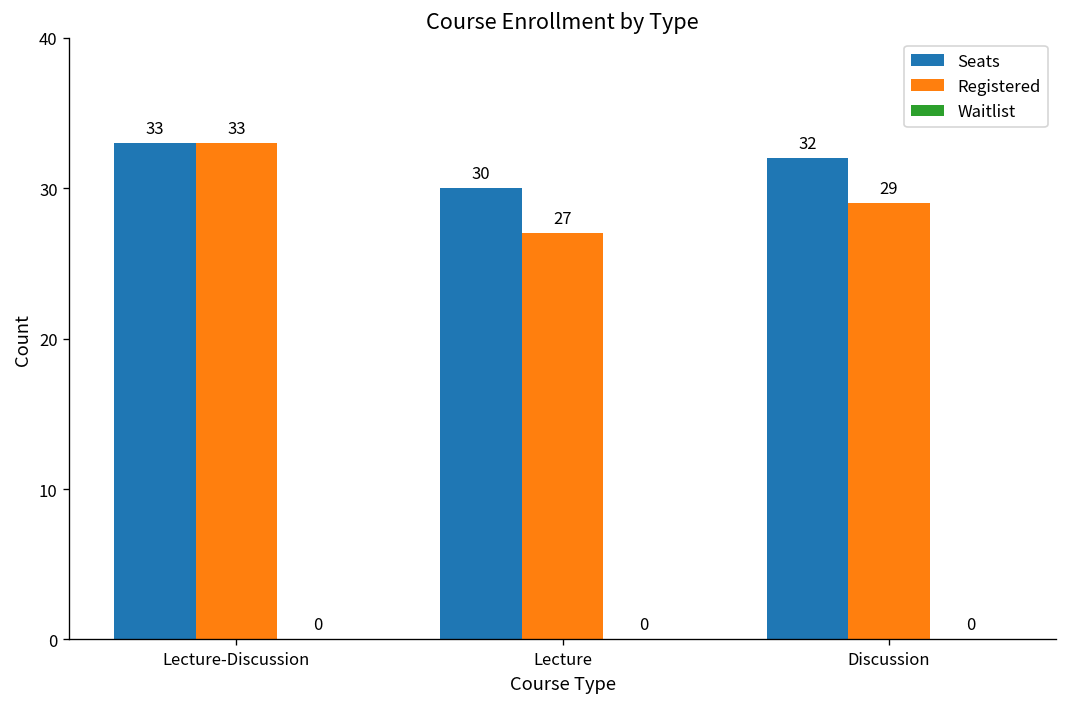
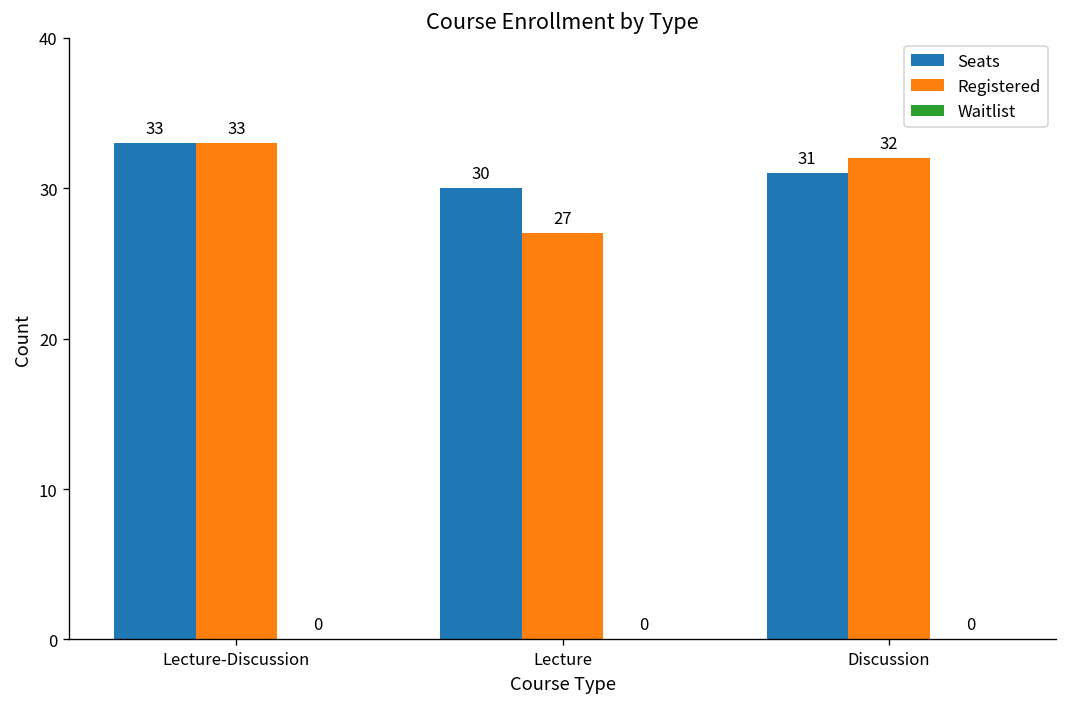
Seats, Discussion: 32 -> 31
Registered, Discussion: 29 -> 32
